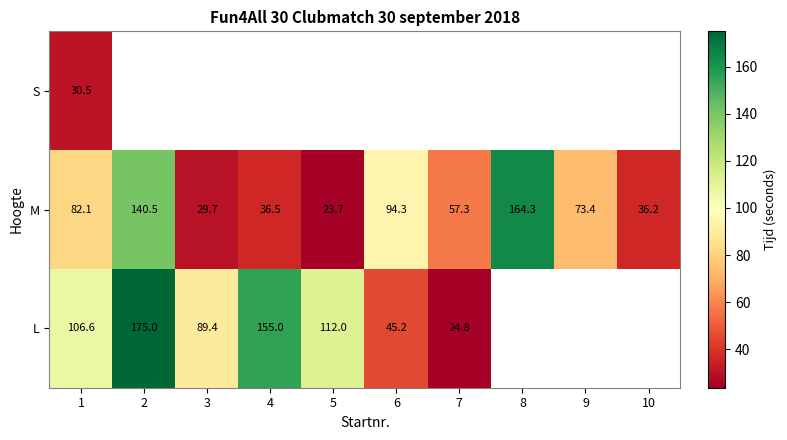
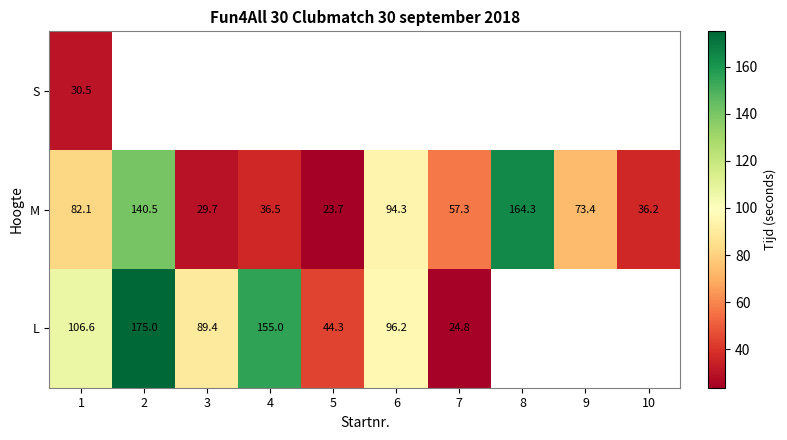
L, 5: 112.0 -> 44.3
L, 6: 45.2 -> 96.2
